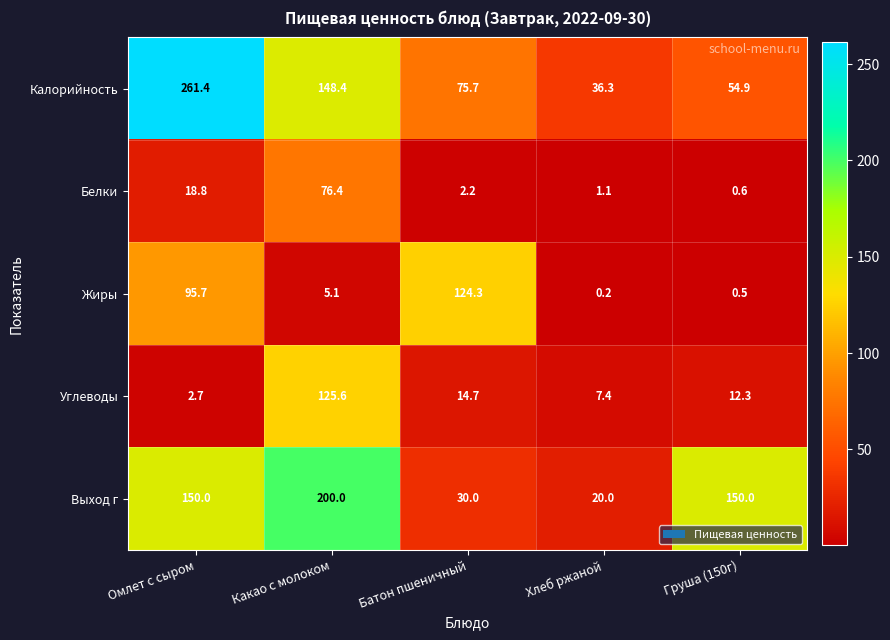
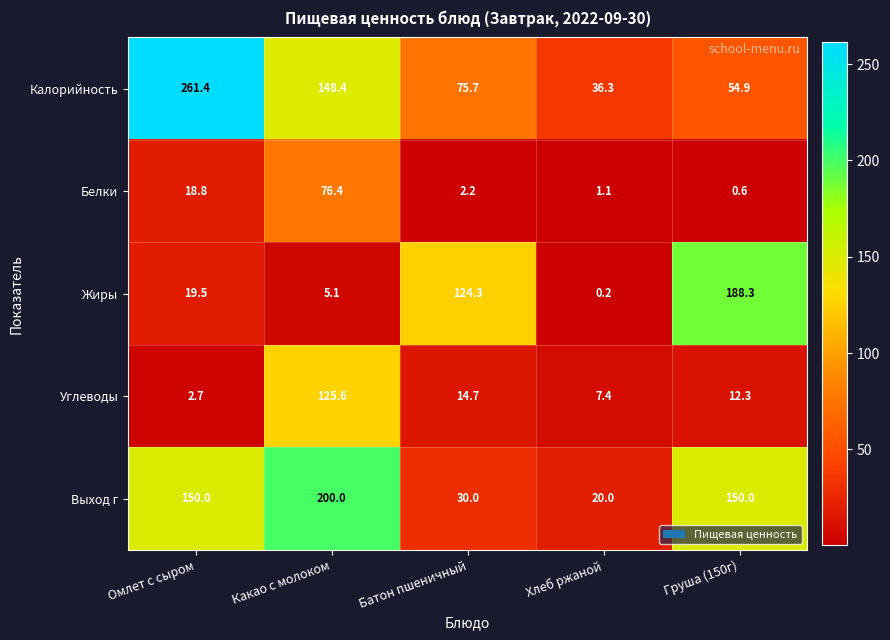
Жиры, Омлет с сыром: 95.7 -> 19.5
Жиры, Груша (150г): 0.5 -> 188.3
